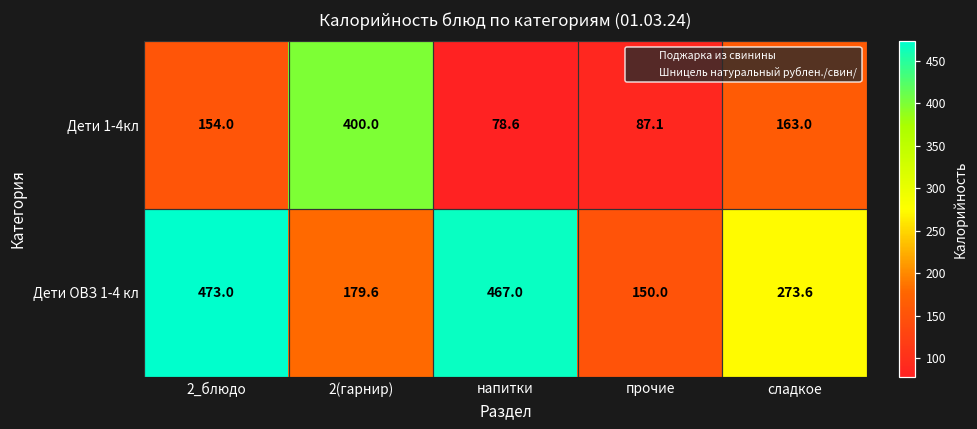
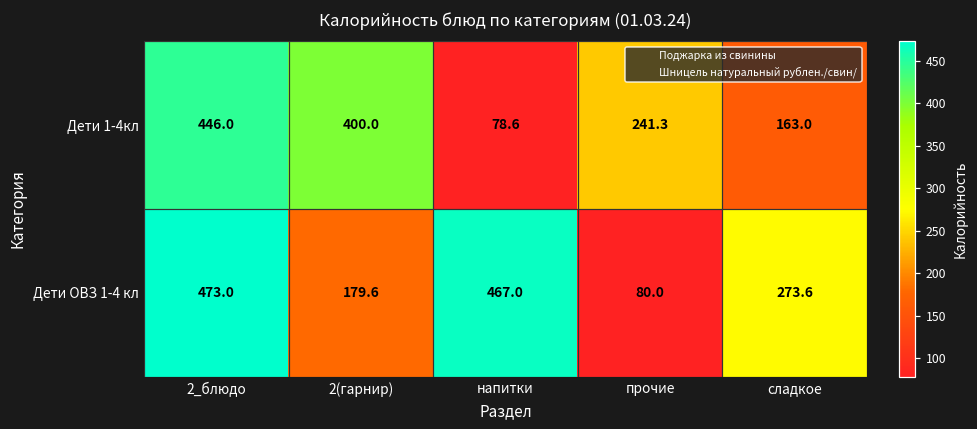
Дети 1-4кл, 2_блюдо: 154.0 -> 446.0
Дети 1-4кл, прочие: 87.1 -> 241.3
Дети ОВЗ 1-4 кл, прочие: 150.0 -> 80.0
